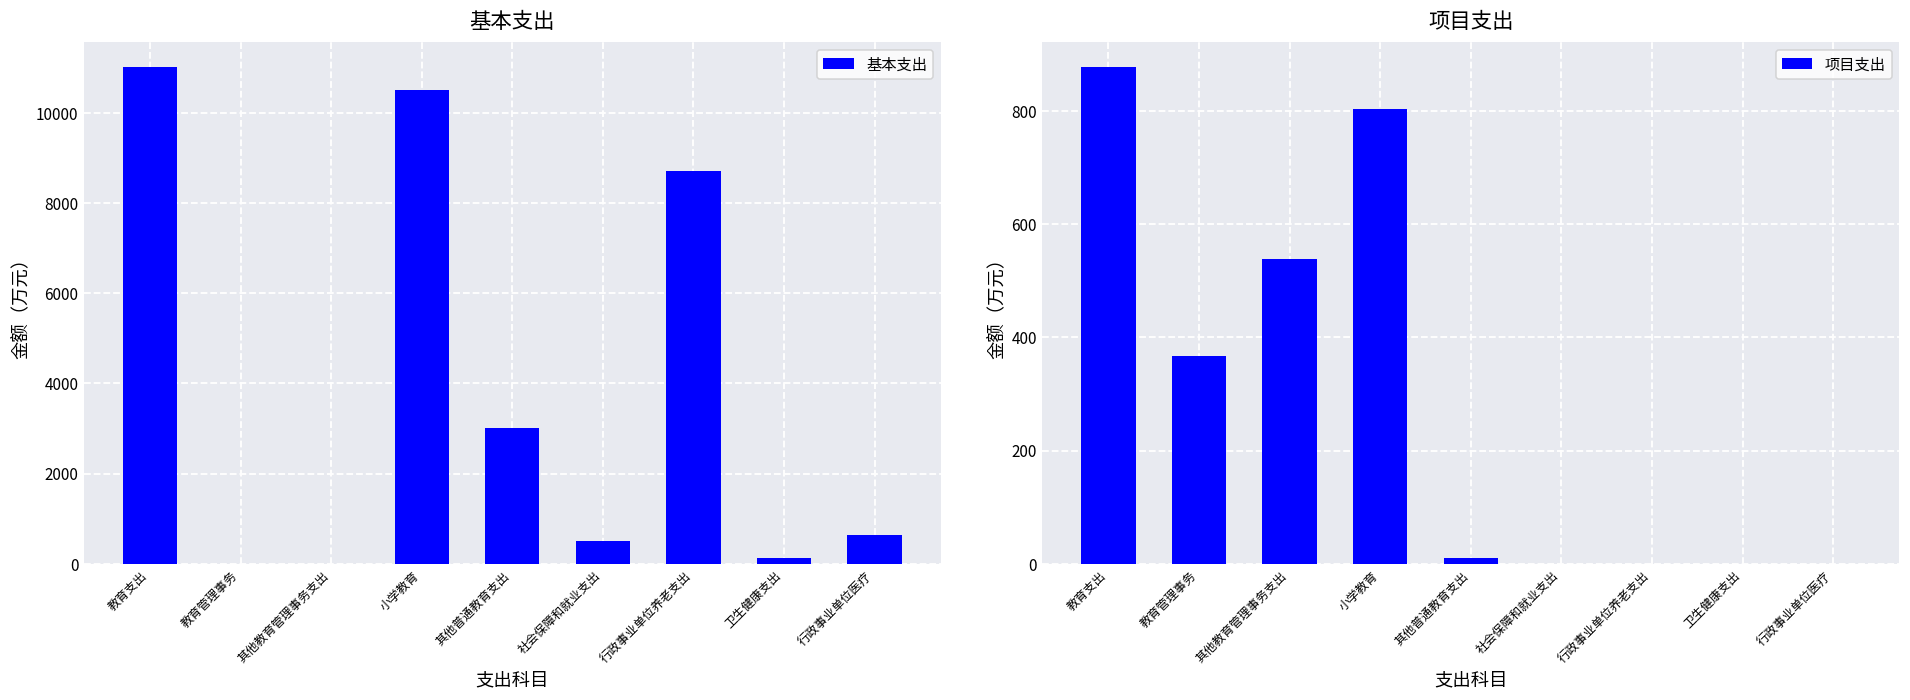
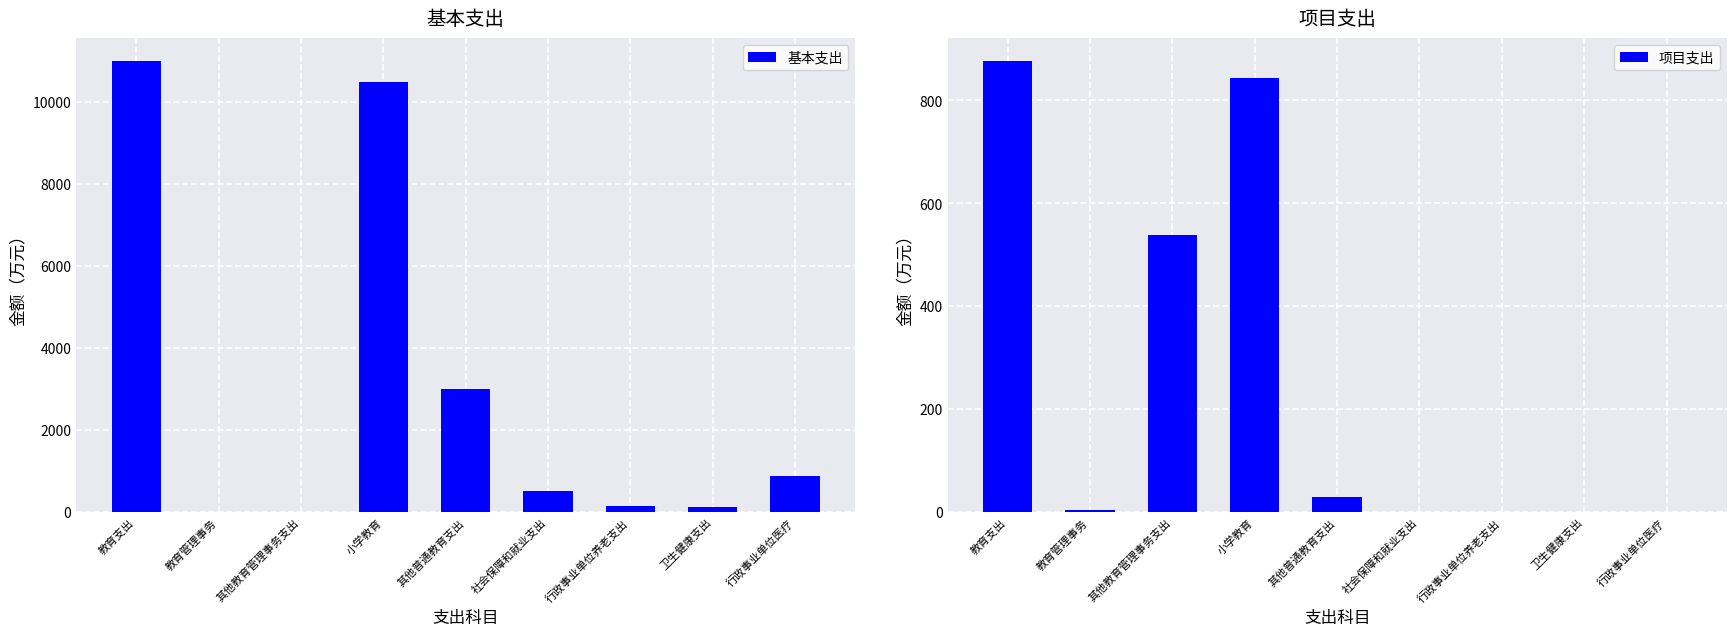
基本支出, 行政事业单位养老支出: 8700 -> 100
基本支出, 行政事业单位医疗: 700 -> 900
项目支出, 教育管理事务: 370 -> 10
项目支出, 小学教育: 800 -> 840
项目支出, 其他普通教育支出: 10 -> 30
